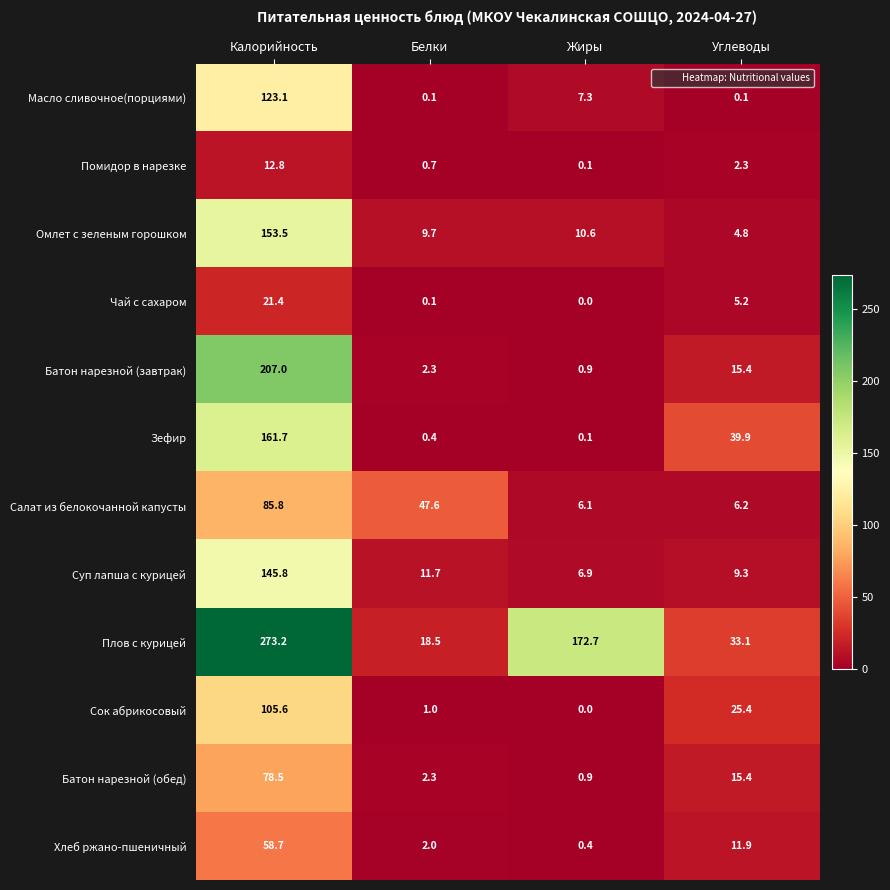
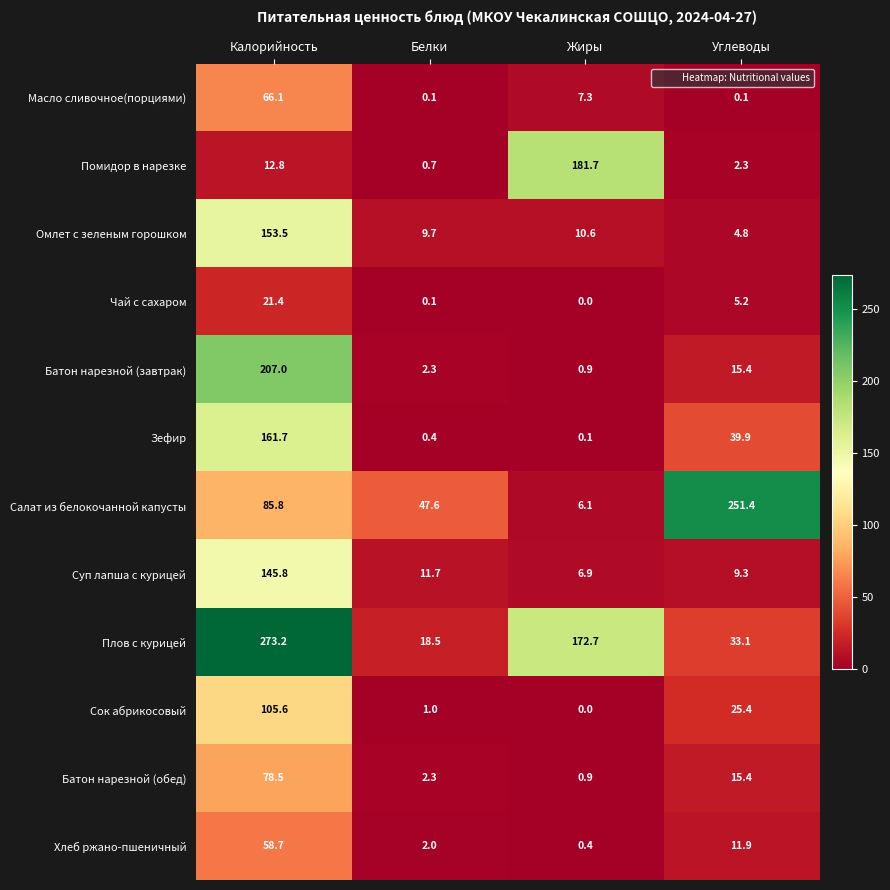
Масло сливочное(порциями), Калорийность: 123.1 -> 66.1
Помидор в нарезке, Жиры: 0.1 -> 181.7
Салат из белокочанной капусты, Углеводы: 6.2 -> 251.4
